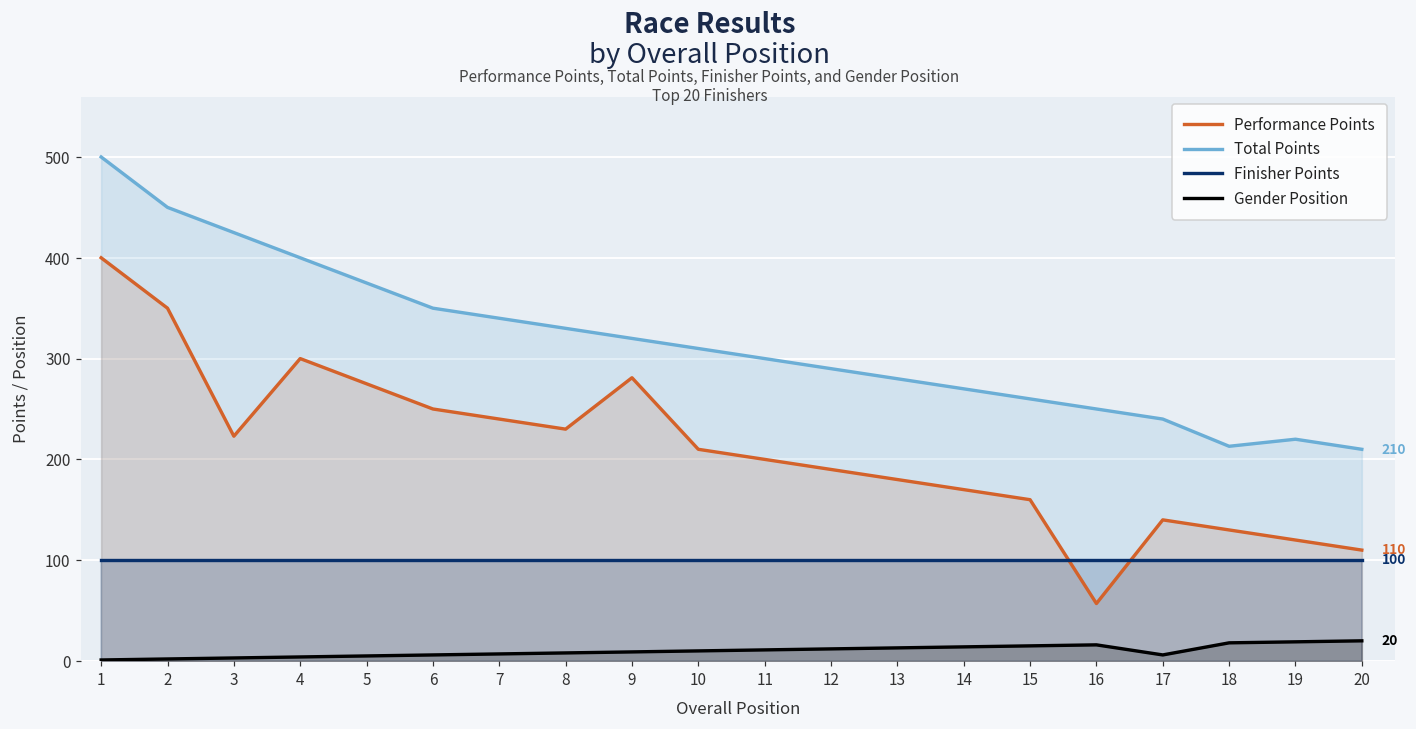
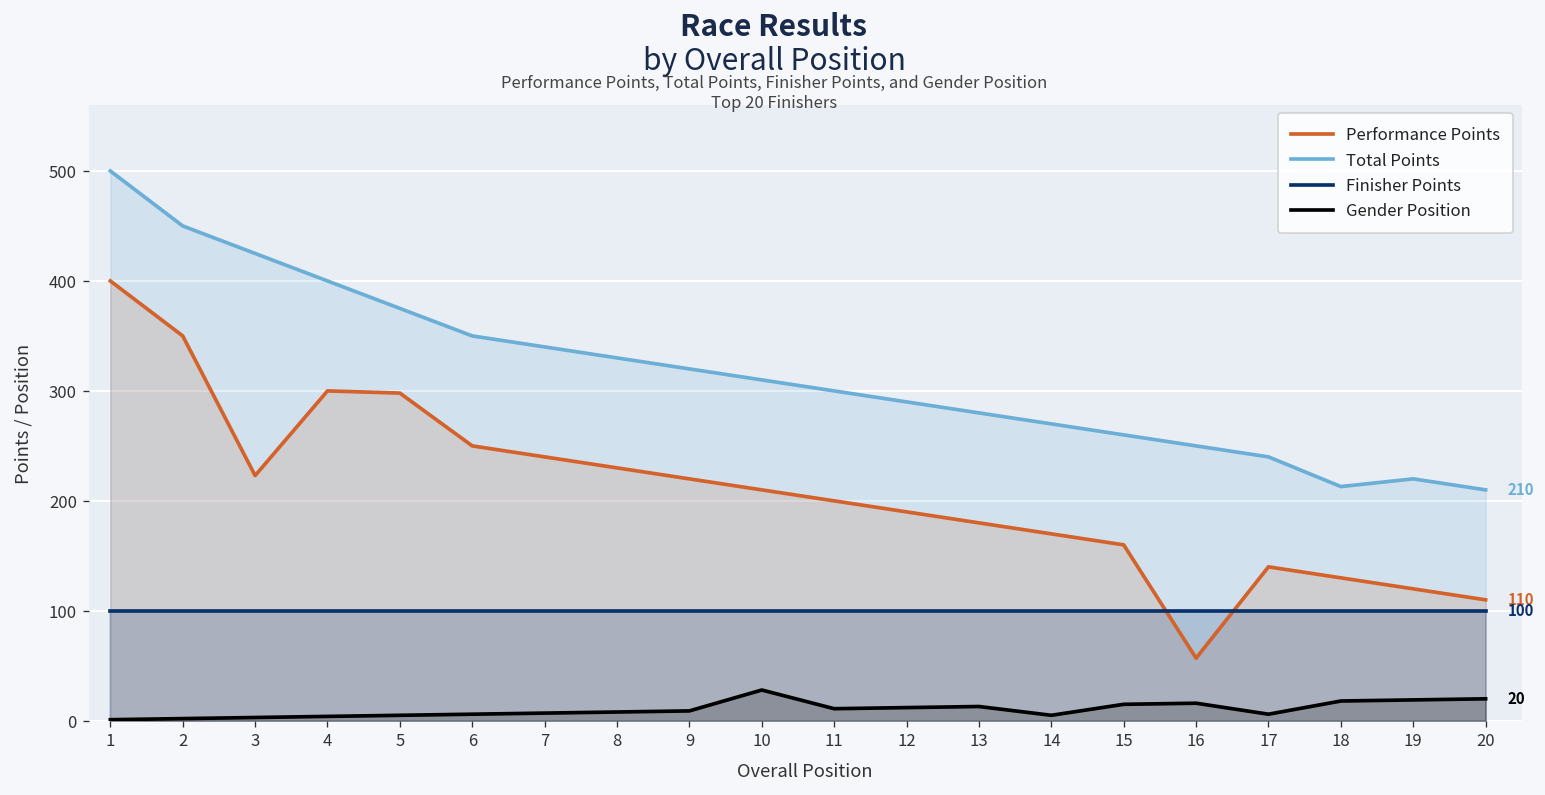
Performance Points, 5: 280 -> 300
Performance Points, 9: 280 -> 220
Gender Position, 10: 10 -> 30
Gender Position, 14: 14 -> 5
